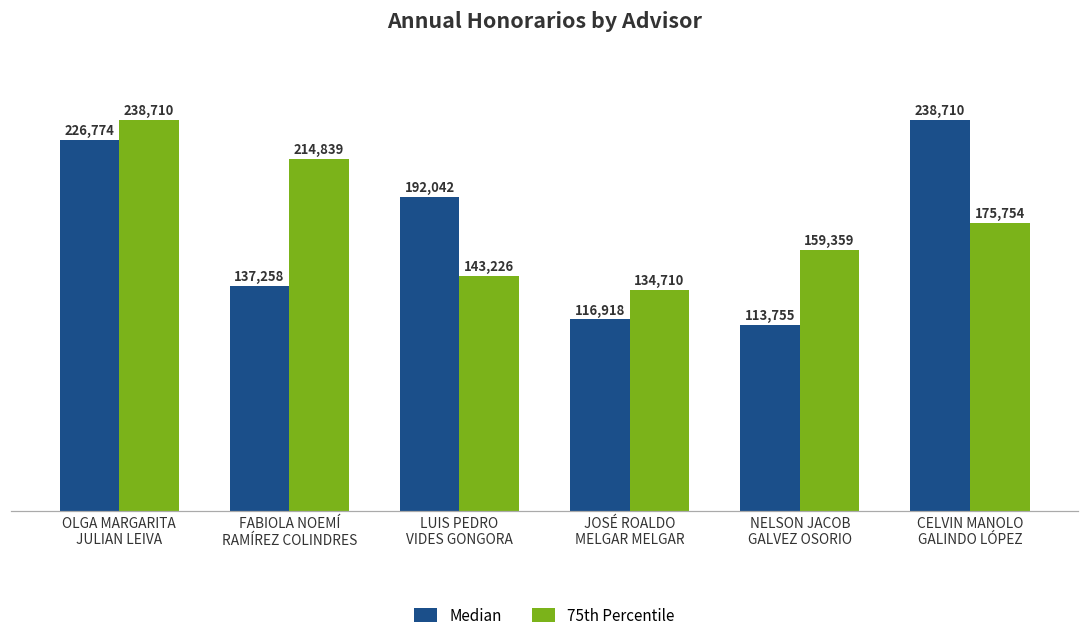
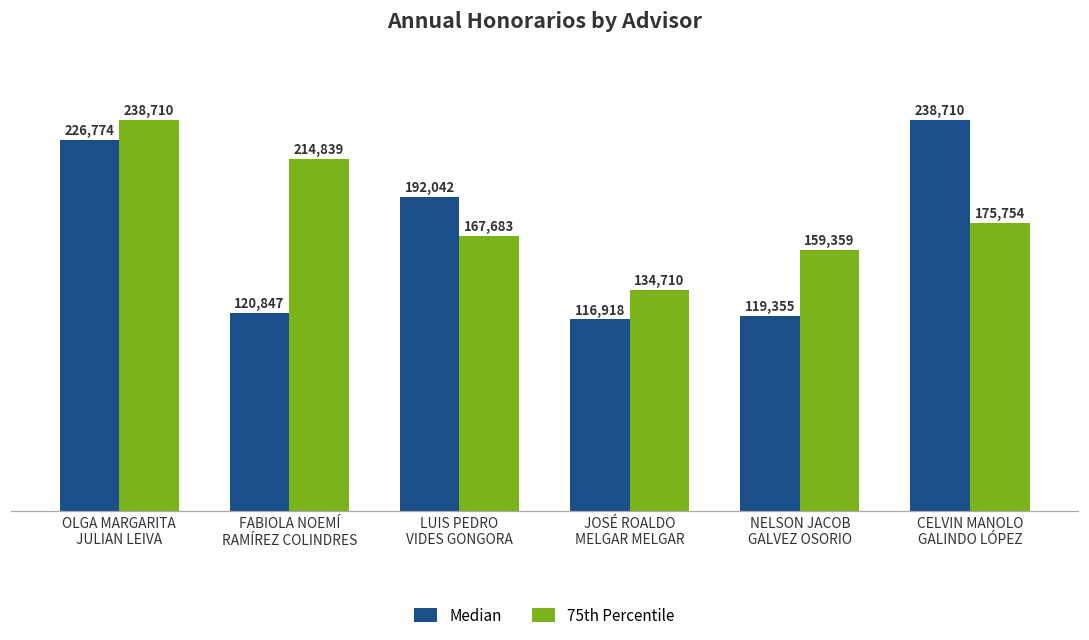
Median, FABIOLA NOEMÍ RAMÍREZ COLINDRES: 137,258 -> 120,847
75th Percentile, LUIS PEDRO VIDES GONGORA: 143,226 -> 167,683
Median, NELSON JACOB GALVEZ OSORIO: 113,755 -> 119,355
